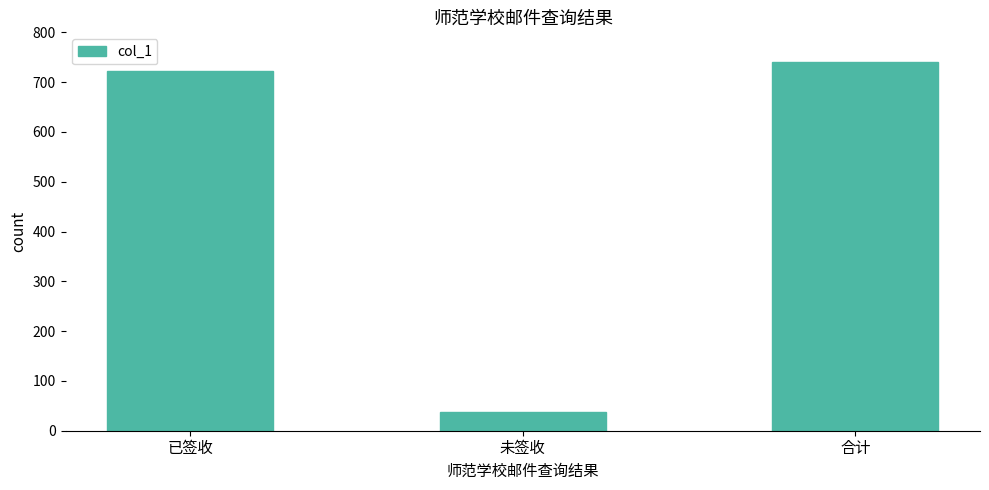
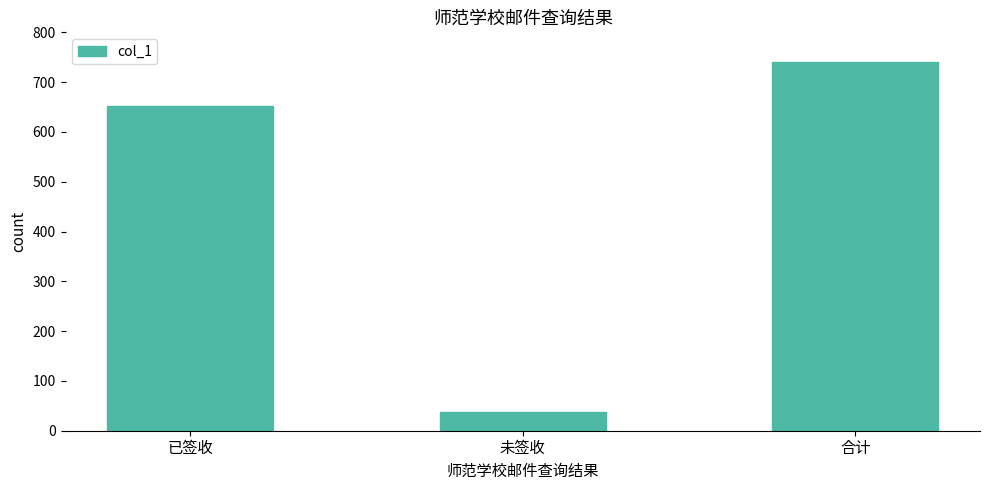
已签收: 720 -> 650
